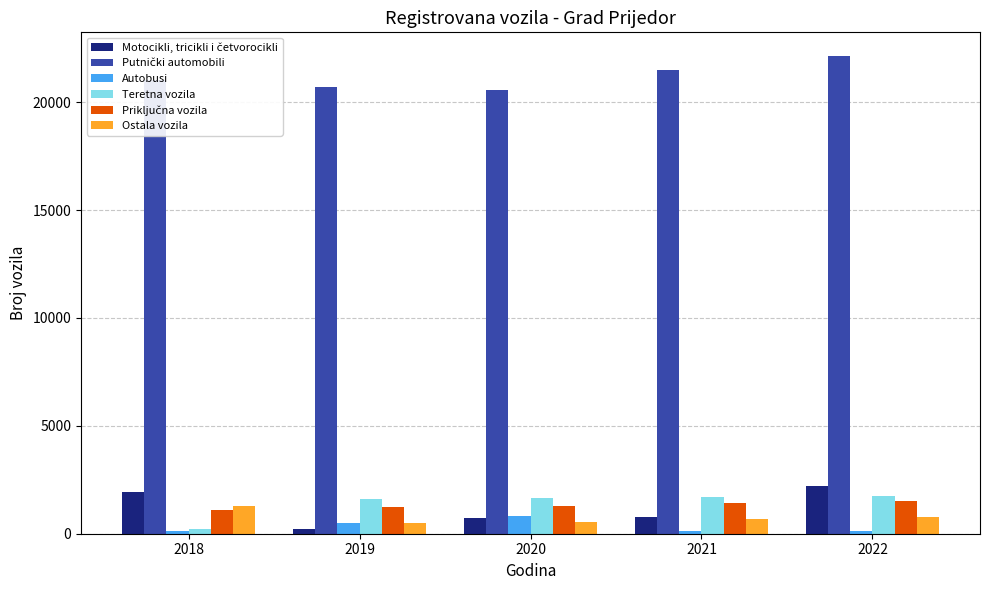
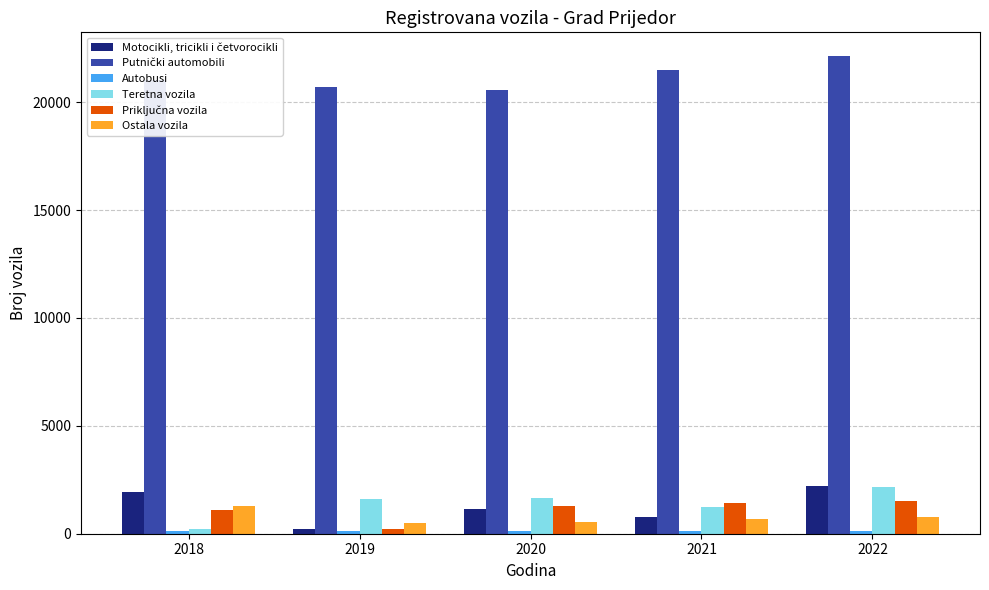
Autobusi, 2019: 500 -> 100
Priključna vozila, 2019: 1200 -> 200
Motocikli, tricikli i četvorocikli, 2020: 700 -> 1100
Autobusi, 2020: 800 -> 100
Teretna vozila, 2021: 1700 -> 1200
Teretna vozila, 2022: 1800 -> 2200
